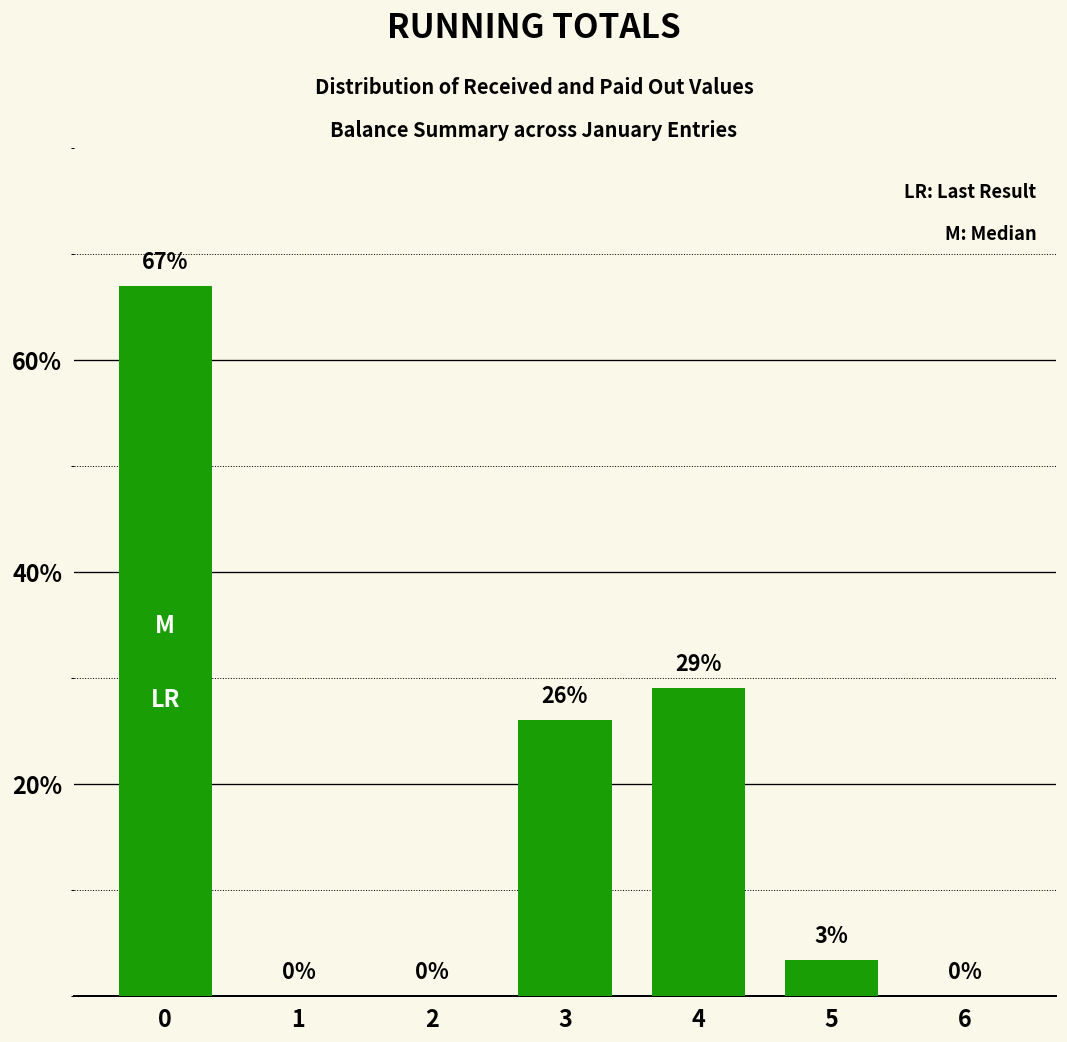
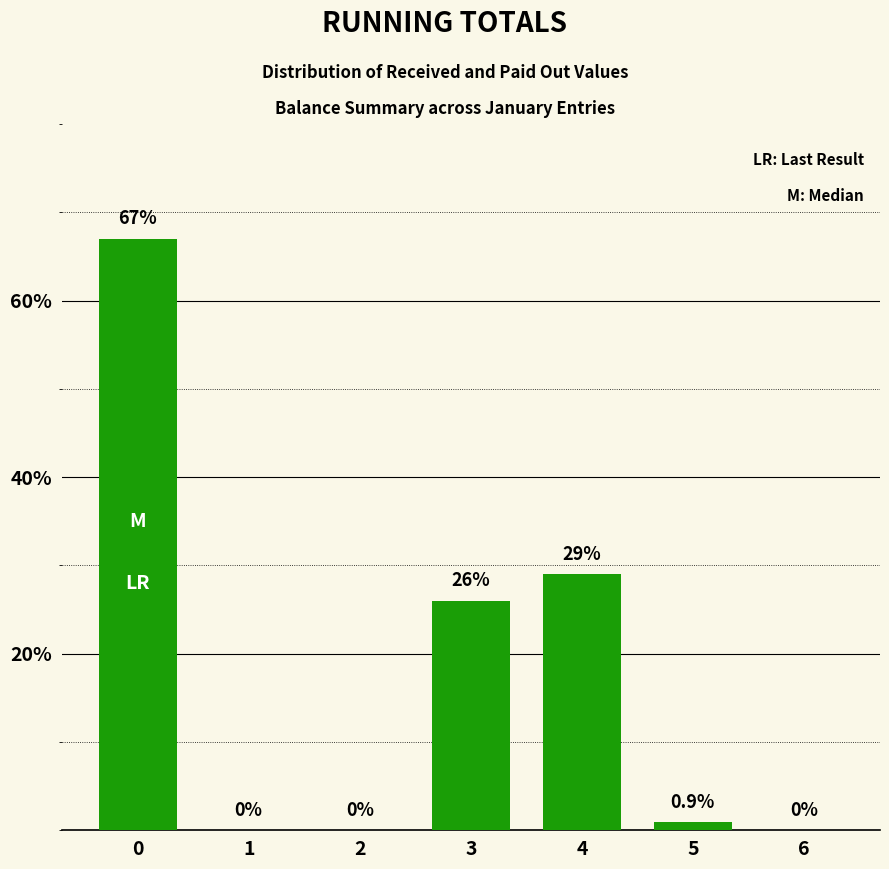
5: 3% -> 0.9%
